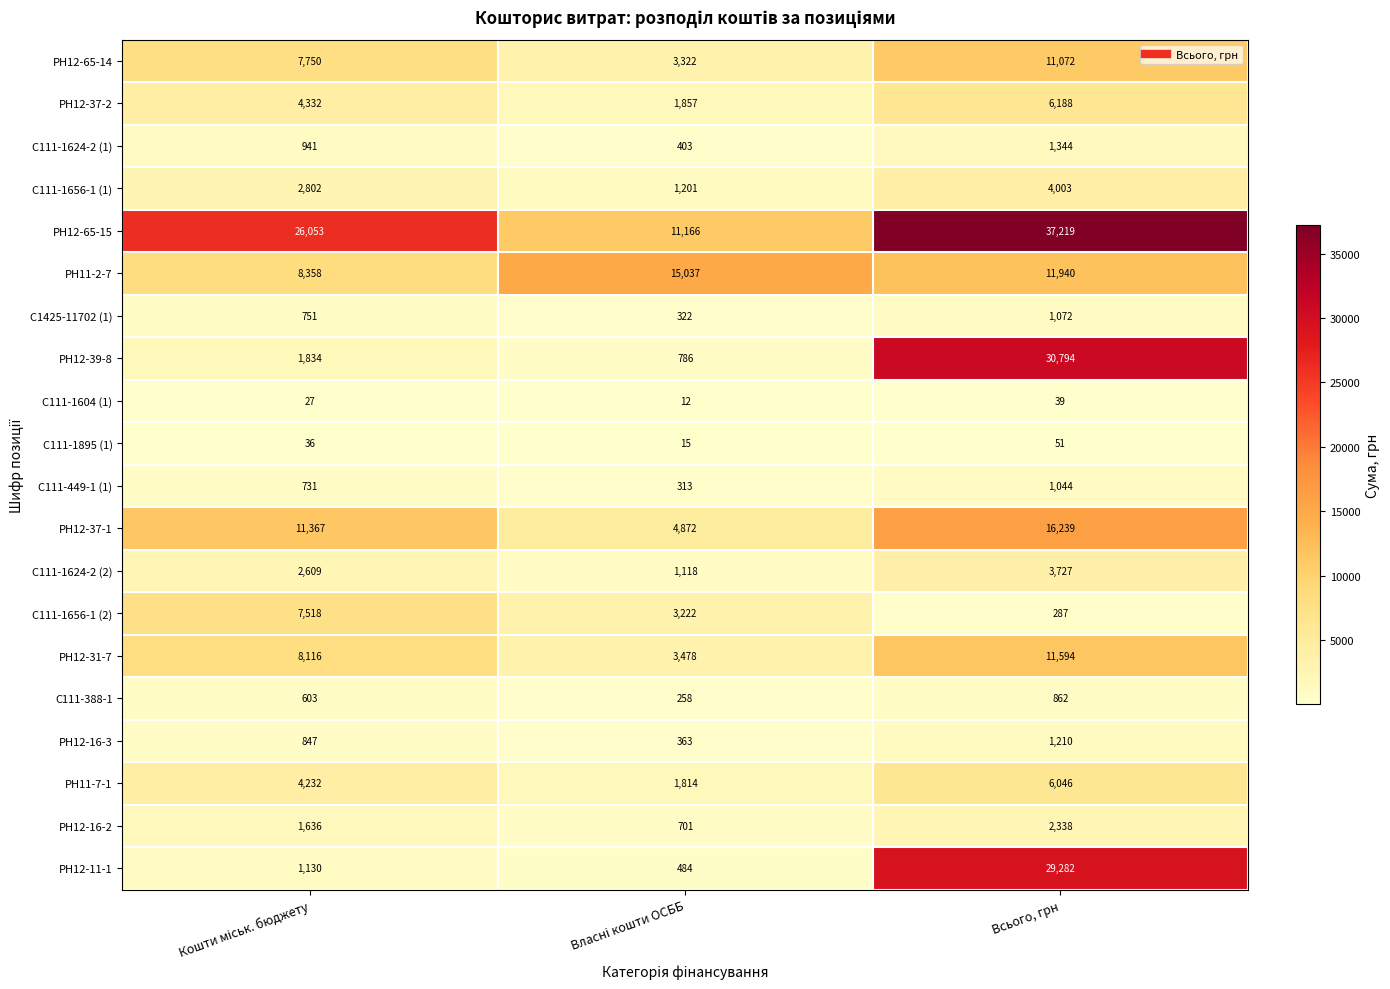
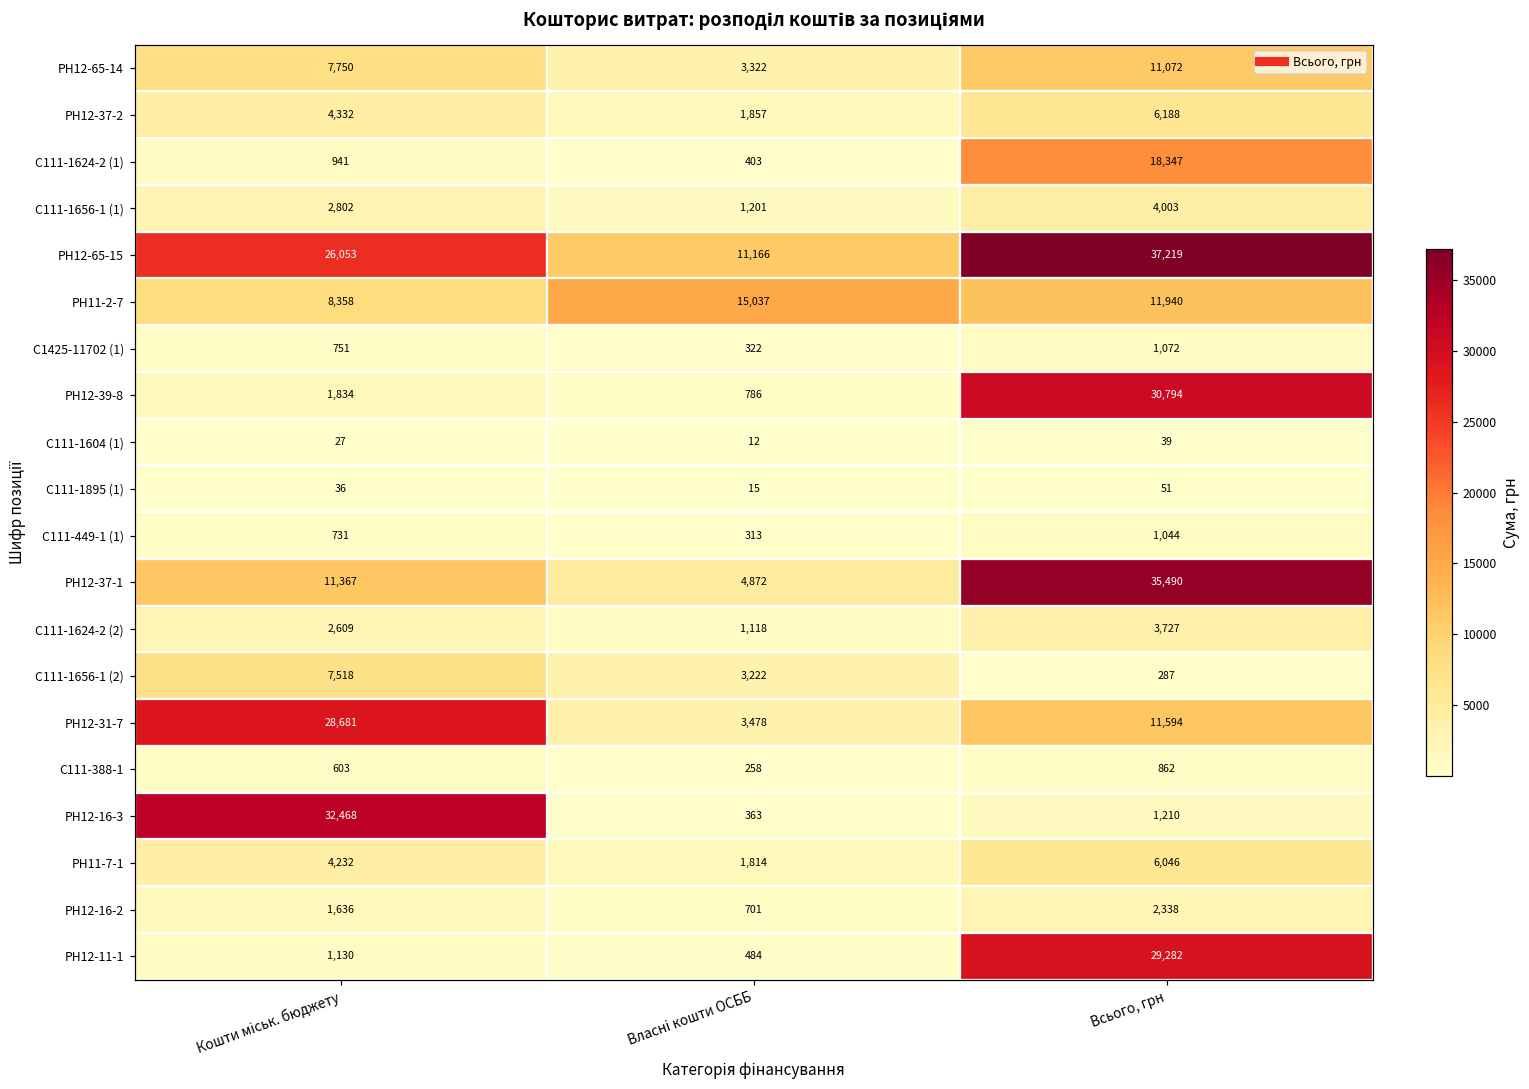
С111-1624-2 (1), Всього, грн: 1,344 -> 18,347
РН12-37-1, Всього, грн: 16,239 -> 35,490
РН12-31-7, Кошти міськ. бюджету: 8,116 -> 28,681
РН12-16-3, Кошти міськ. бюджету: 847 -> 32,468
